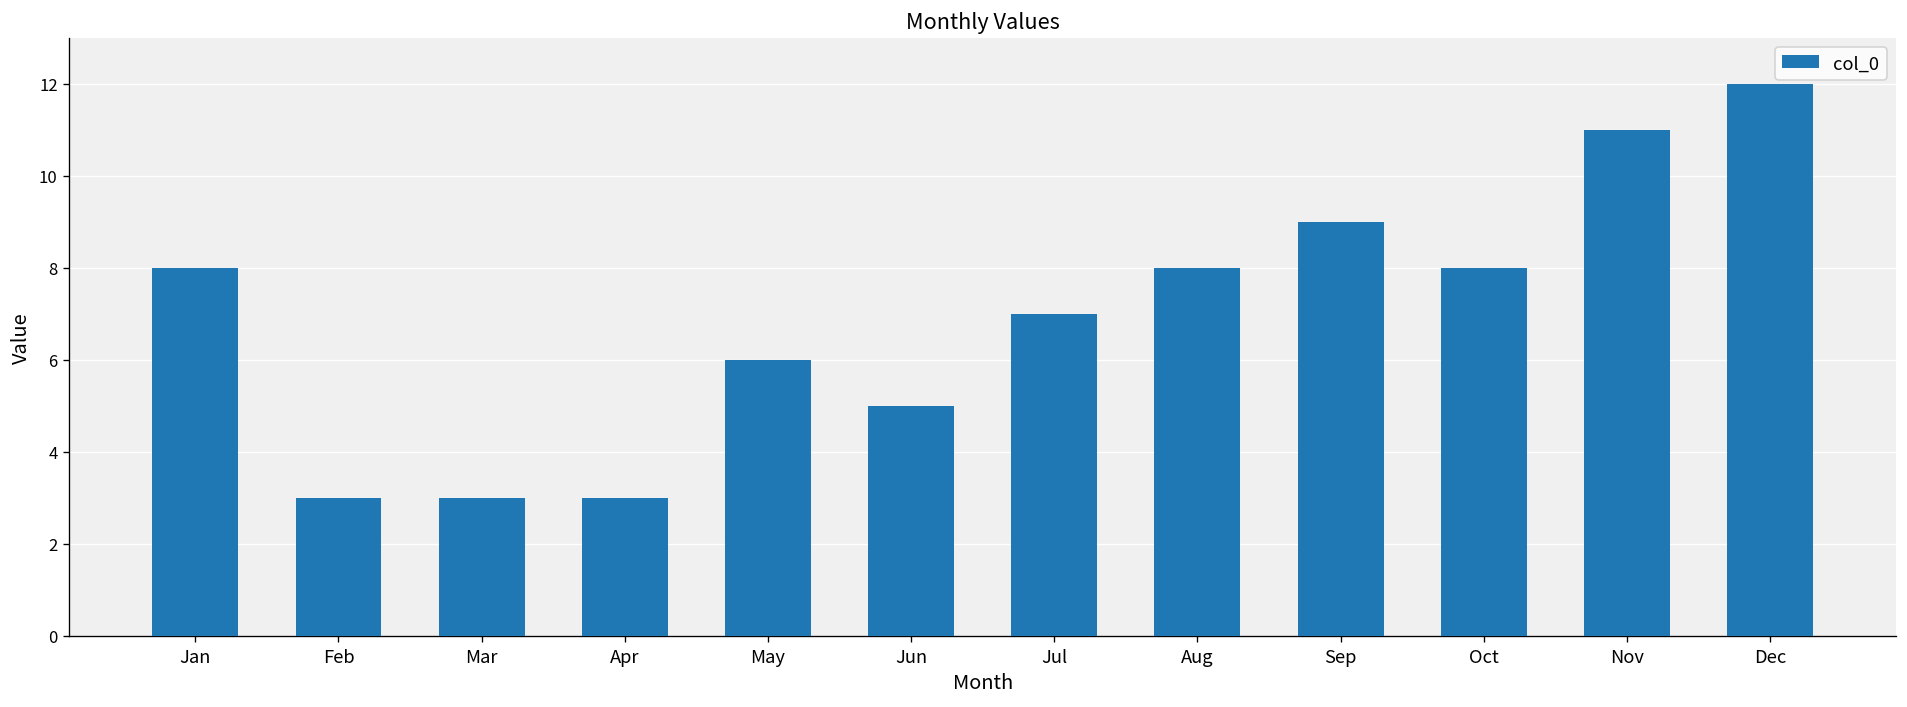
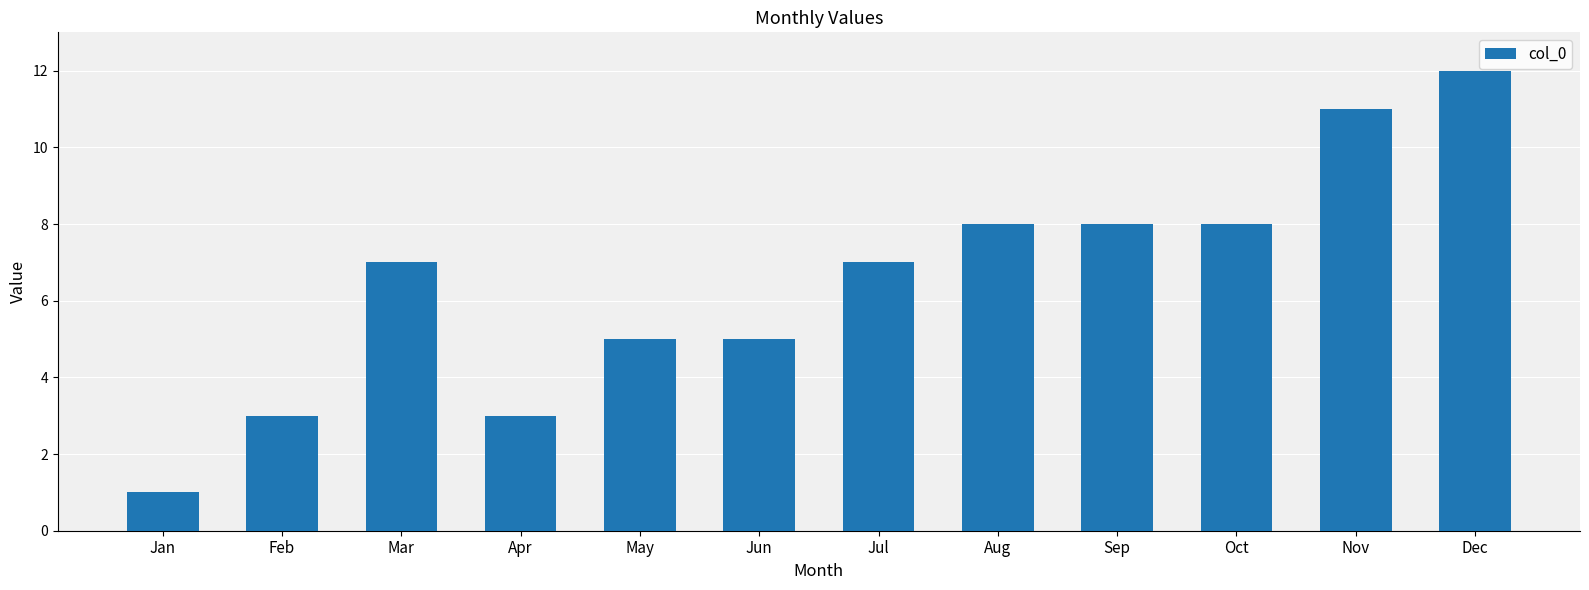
Jan: 8 -> 1
Mar: 3 -> 7
May: 6 -> 5
Sep: 9 -> 8
